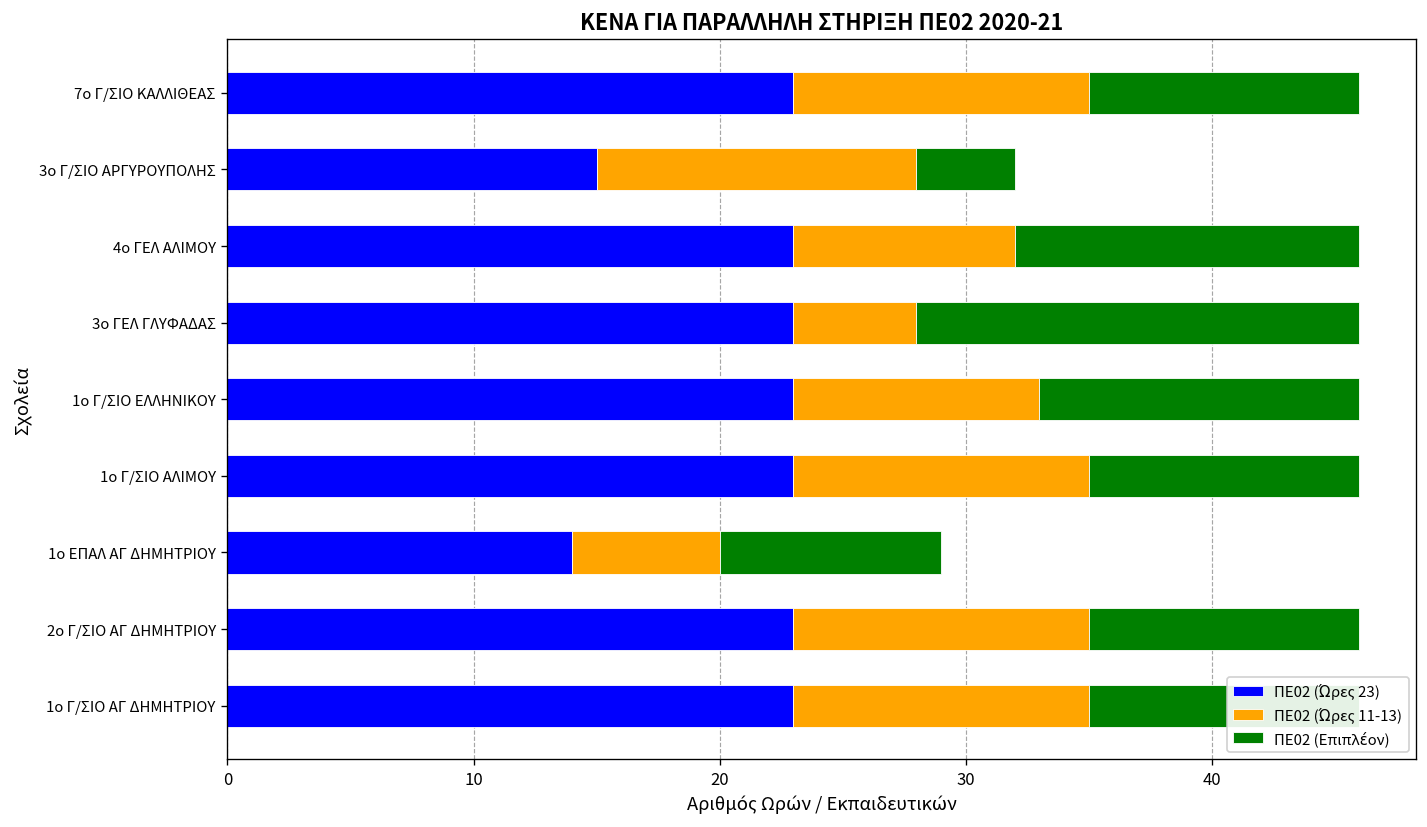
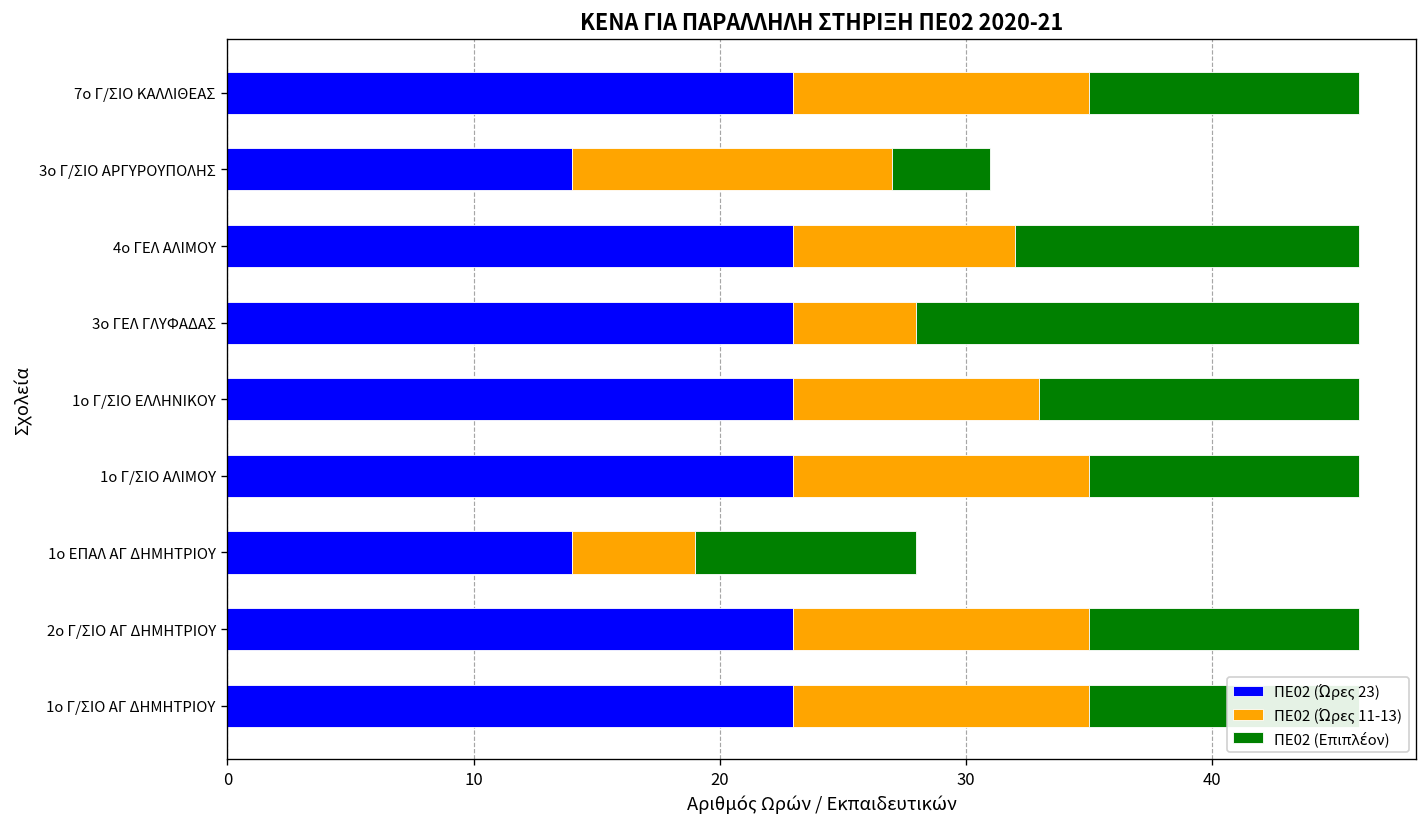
ΠΕ02 (Ώρες 23), 3ο Γ/ΣΙΟ ΑΡΓΥΡΟΥΠΟΛΗΣ: 15 -> 14
ΠΕ02 (Ώρες 11-13), 1ο ΕΠΑΛ ΑΓ ΔΗΜΗΤΡΙΟΥ: 6 -> 5
